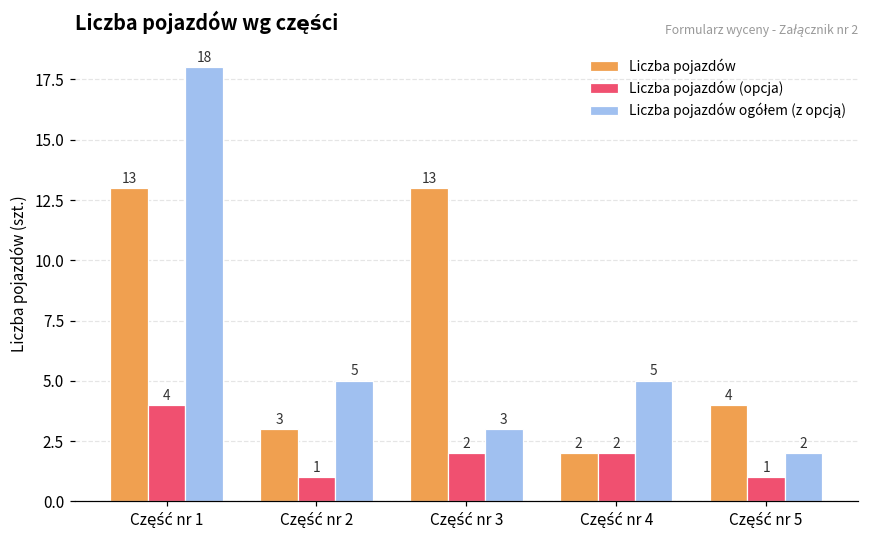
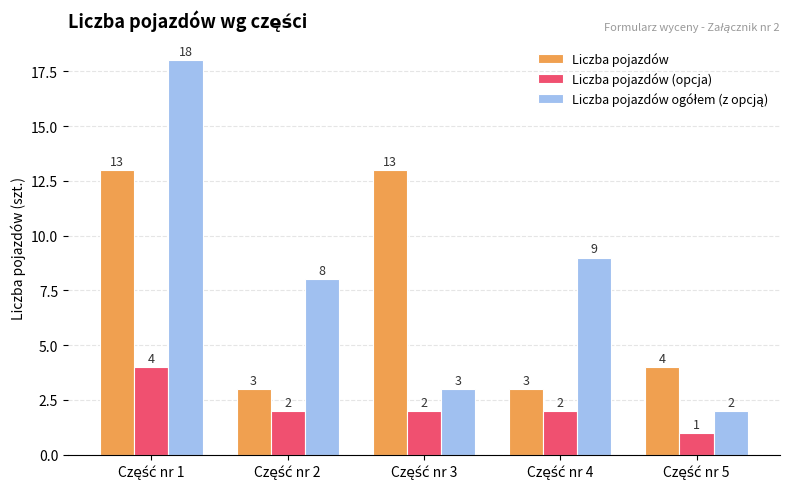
Liczba pojazdów (opcja), Część nr 2: 1 -> 2
Liczba pojazdów ogółem (z opcją), Część nr 2: 5 -> 8
Liczba pojazdów, Część nr 4: 2 -> 3
Liczba pojazdów ogółem (z opcją), Część nr 4: 5 -> 9
